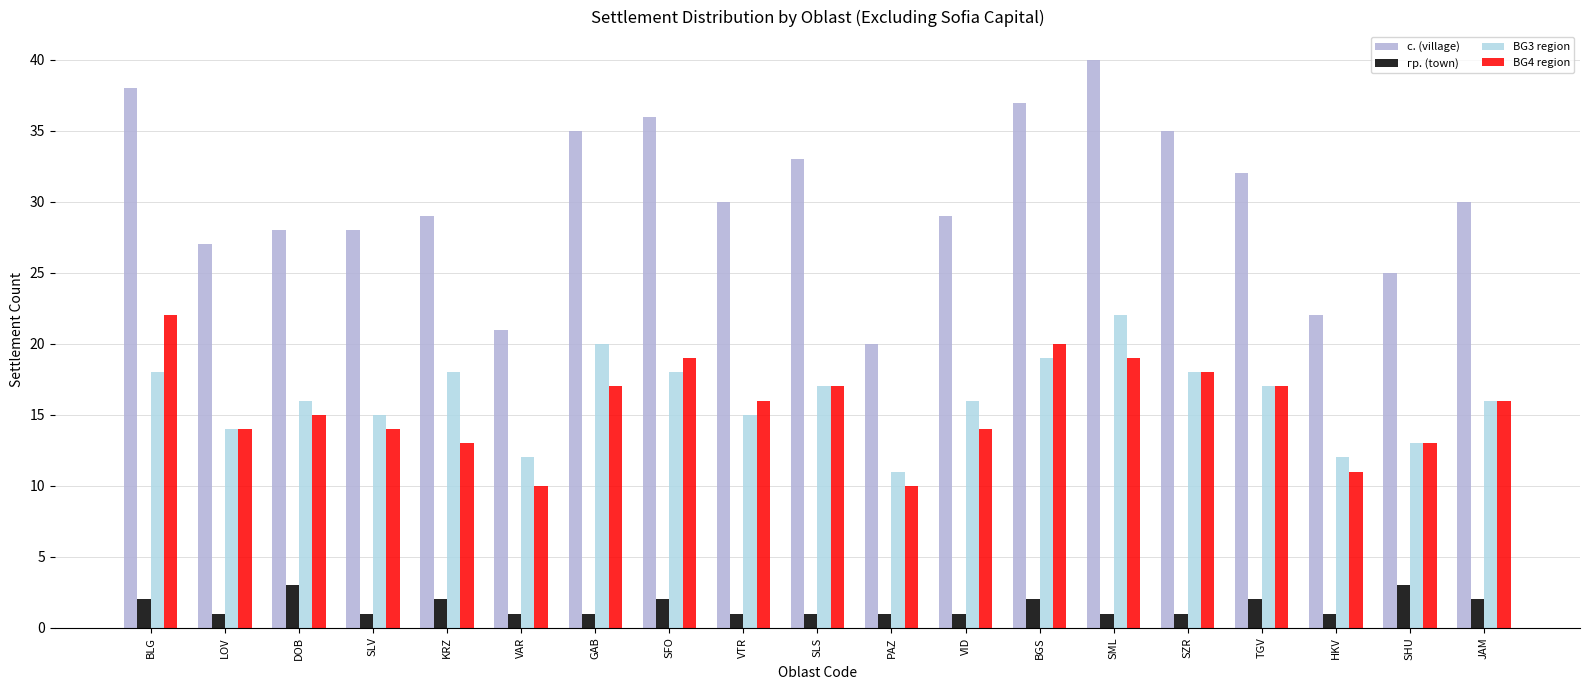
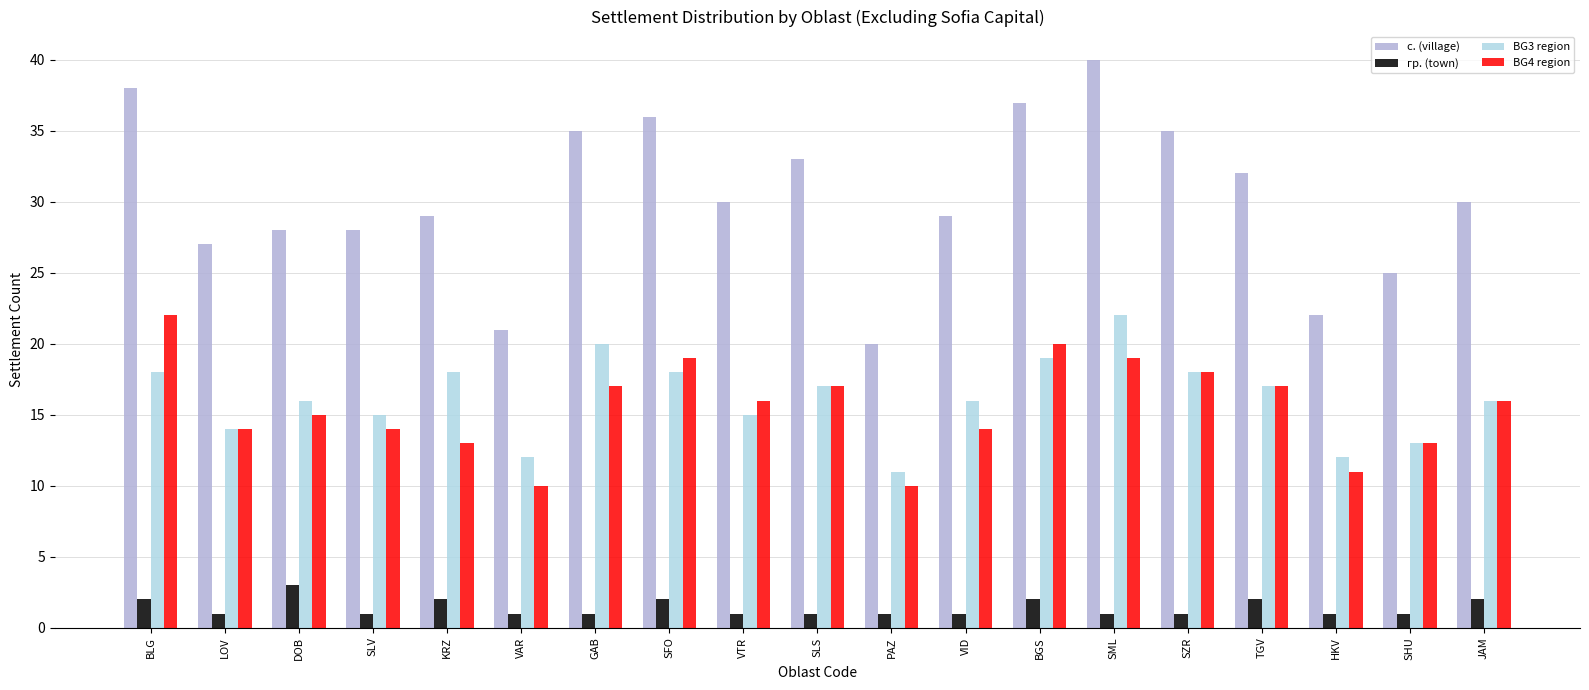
гр. (town), SHU: 3 -> 1
